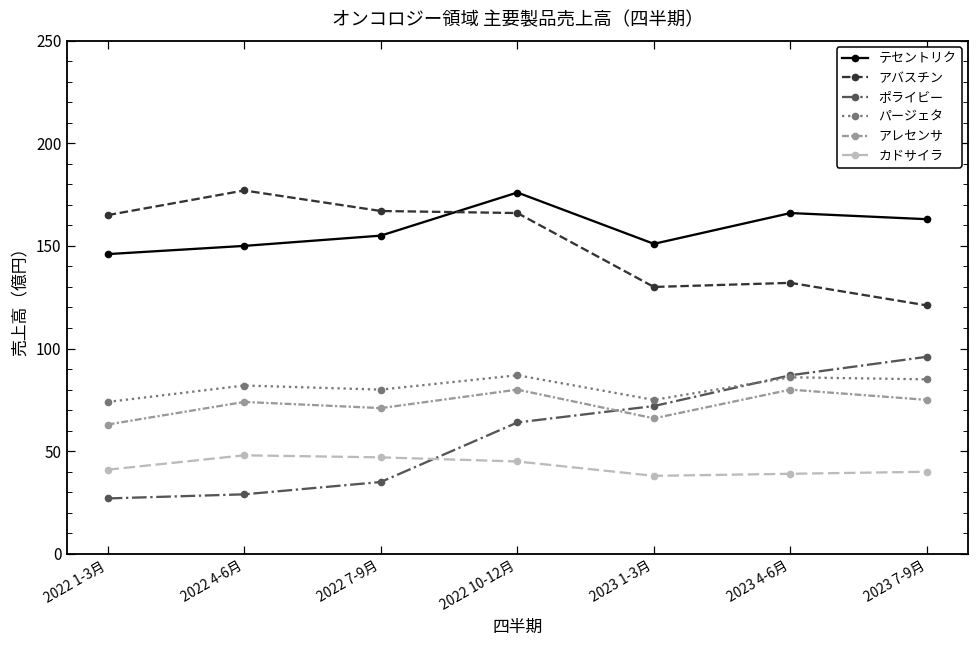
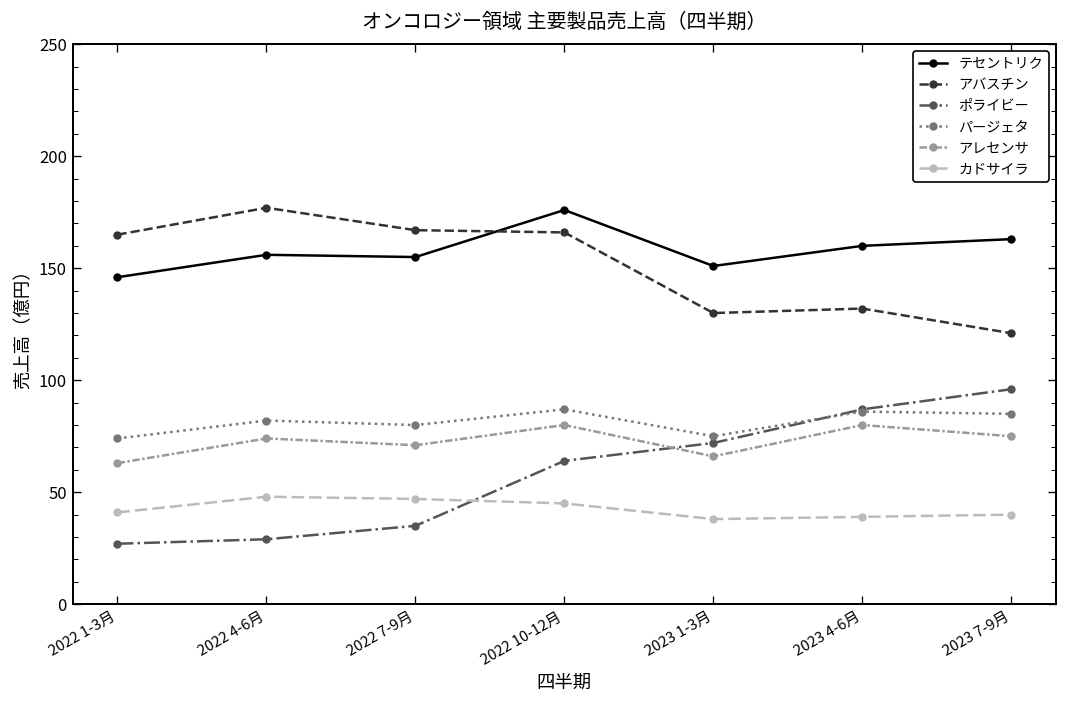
テセントリク, 2022 4-6月: 150 -> 156
テセントリク, 2023 4-6月: 166 -> 160
